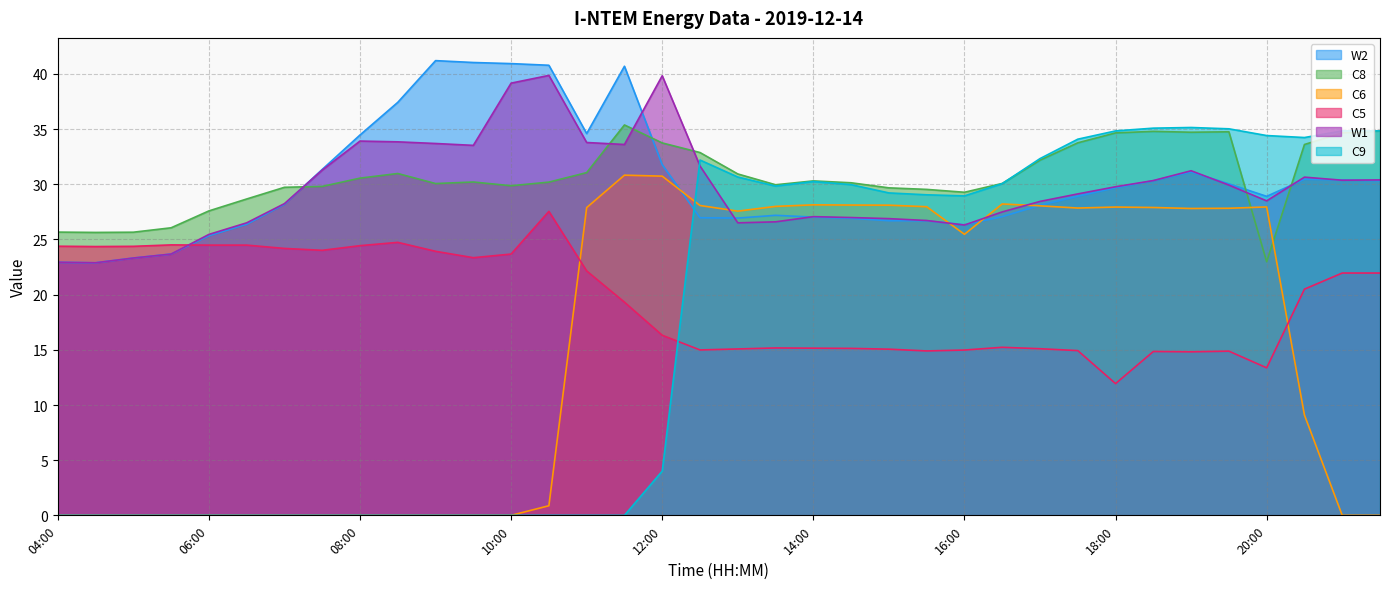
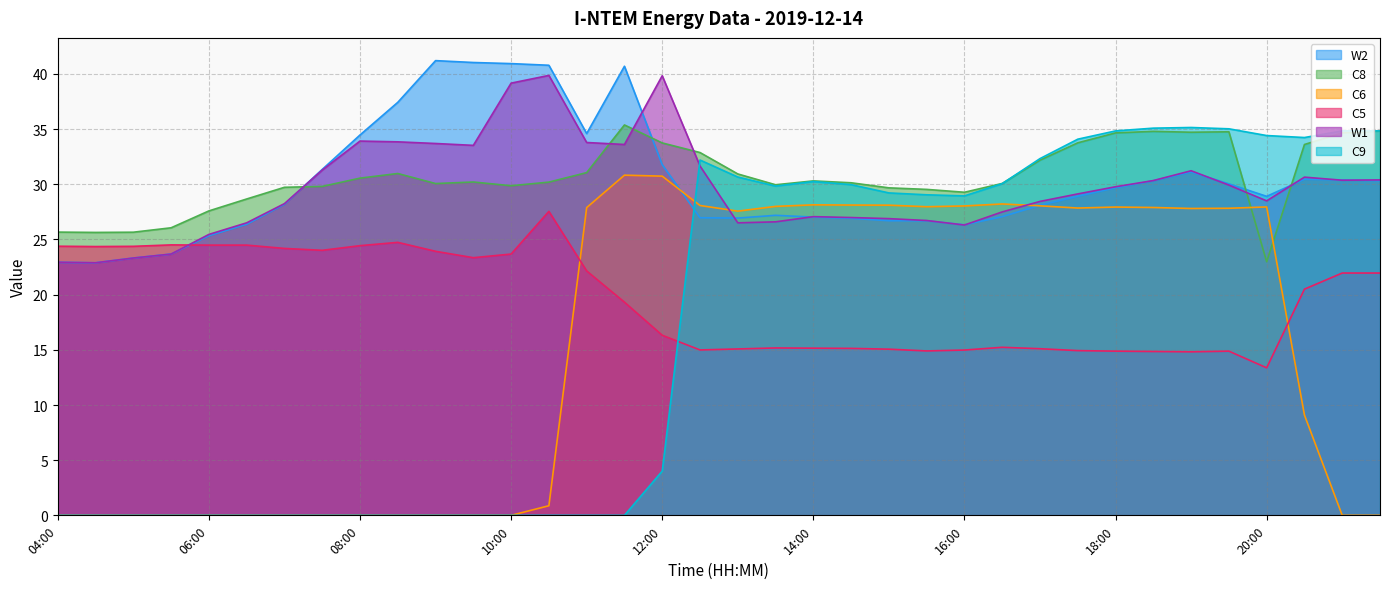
C6, 16:00: 25.5 -> 28.0
C5, 18:00: 11.9 -> 14.9
